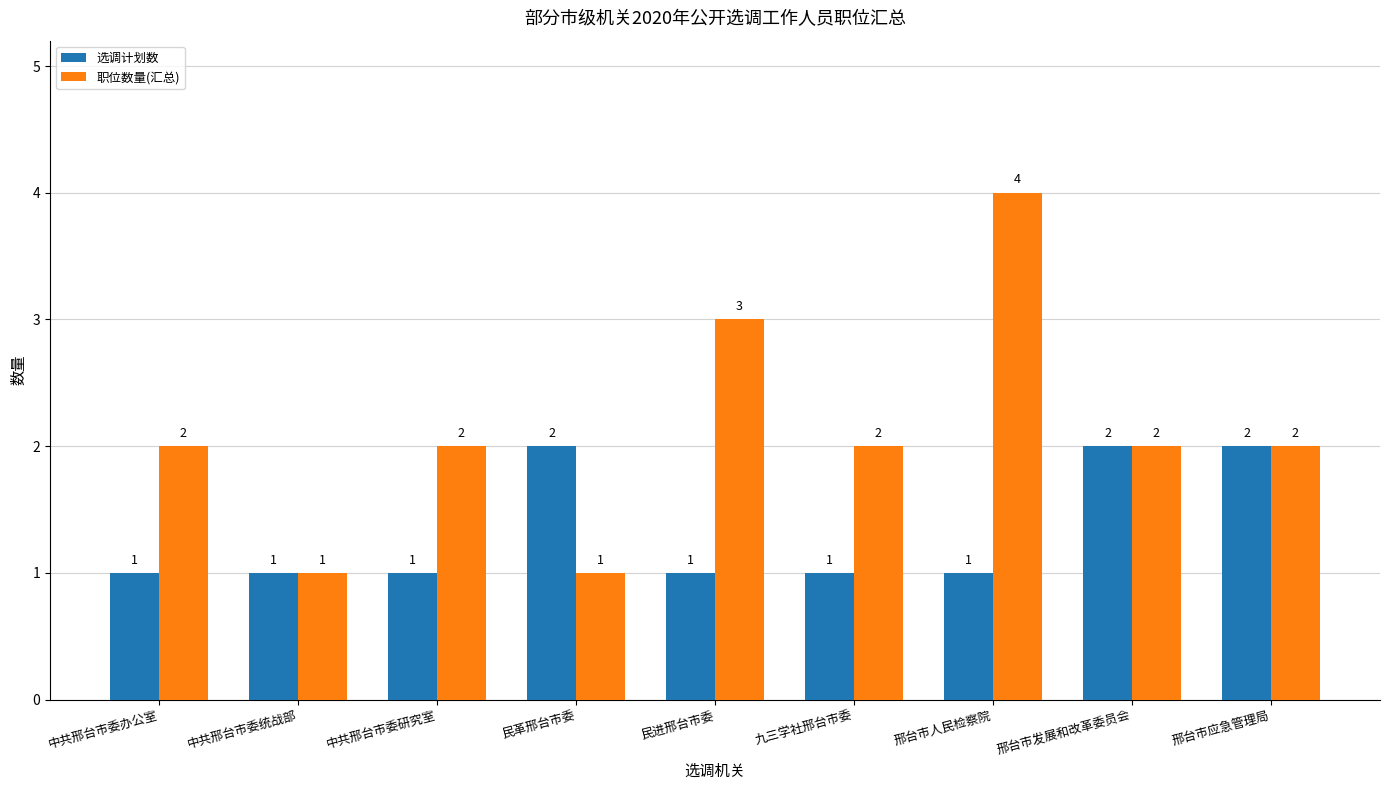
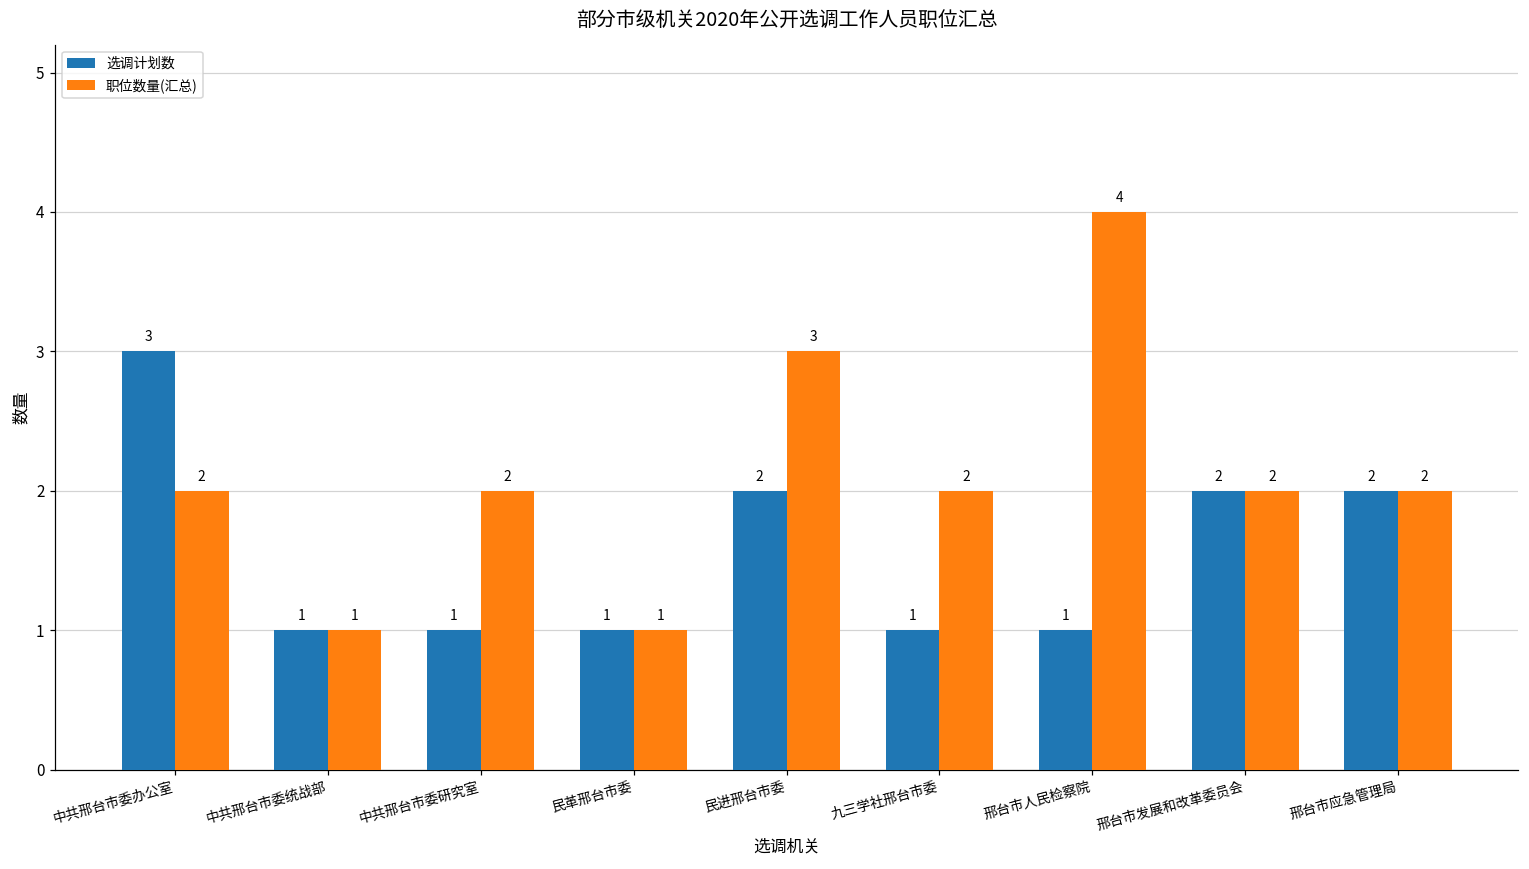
选调计划数, 中共邢台市委办公室: 1 -> 3
选调计划数, 民革邢台市委: 2 -> 1
选调计划数, 民进邢台市委: 1 -> 2
